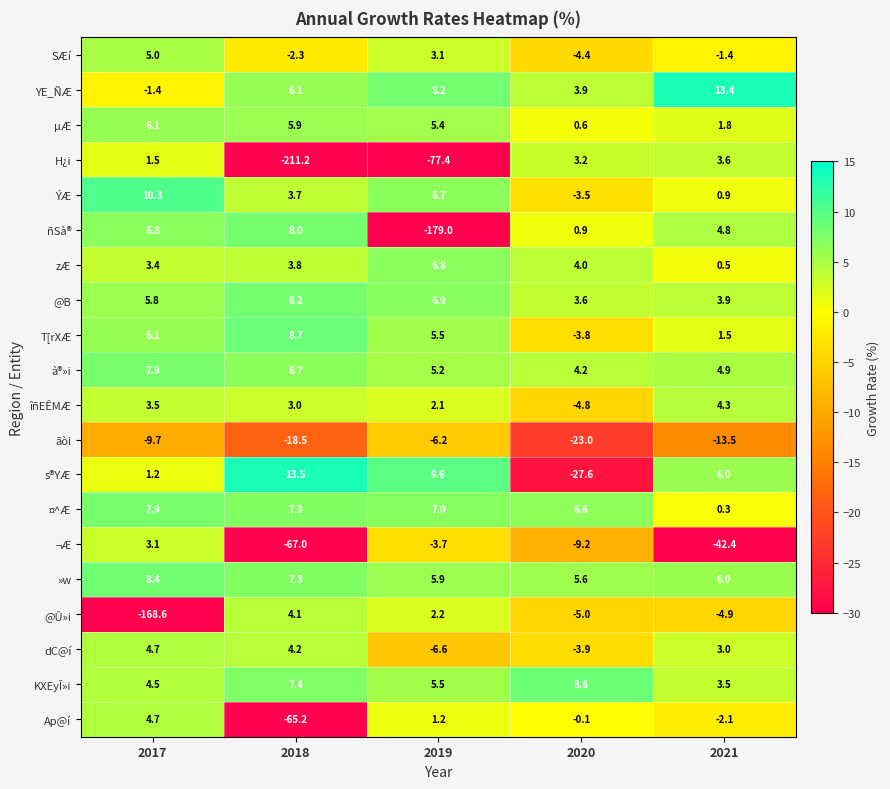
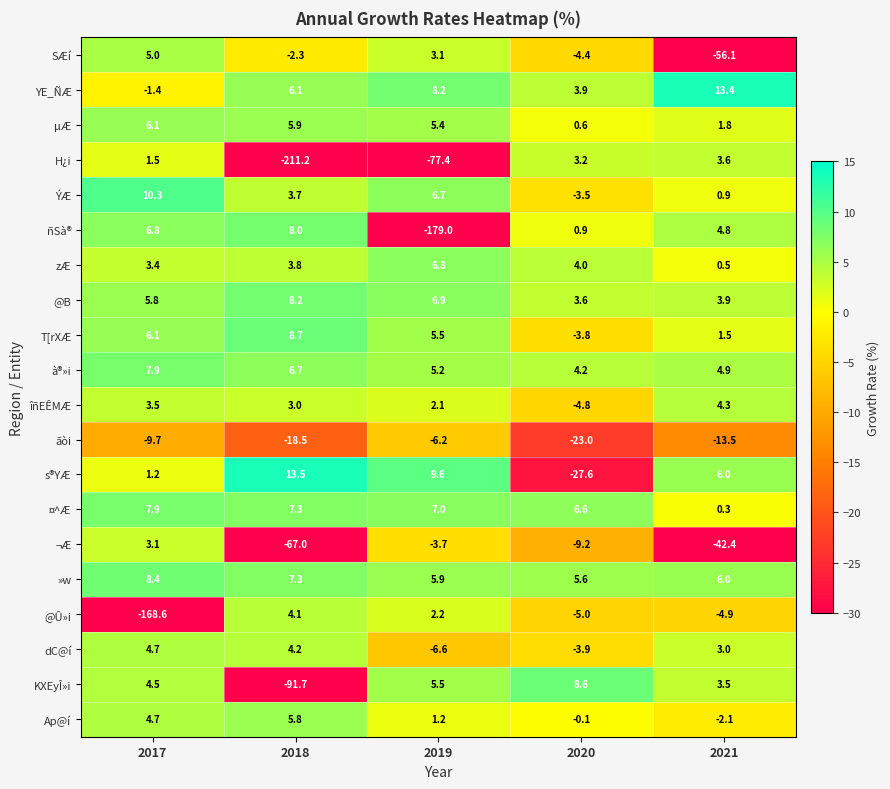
SÆí, 2021: -1.4 -> -56.1
KXEyÎ»i, 2018: 7.4 -> -91.7
Ap@í, 2018: -65.2 -> 5.8
